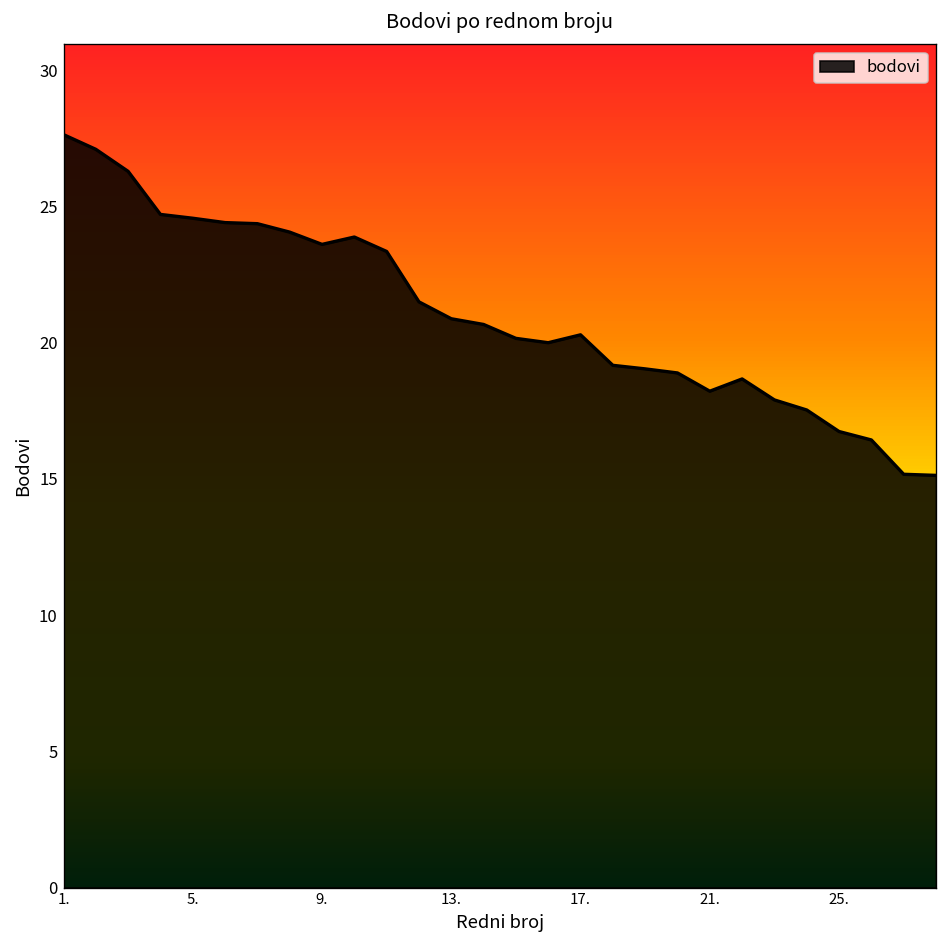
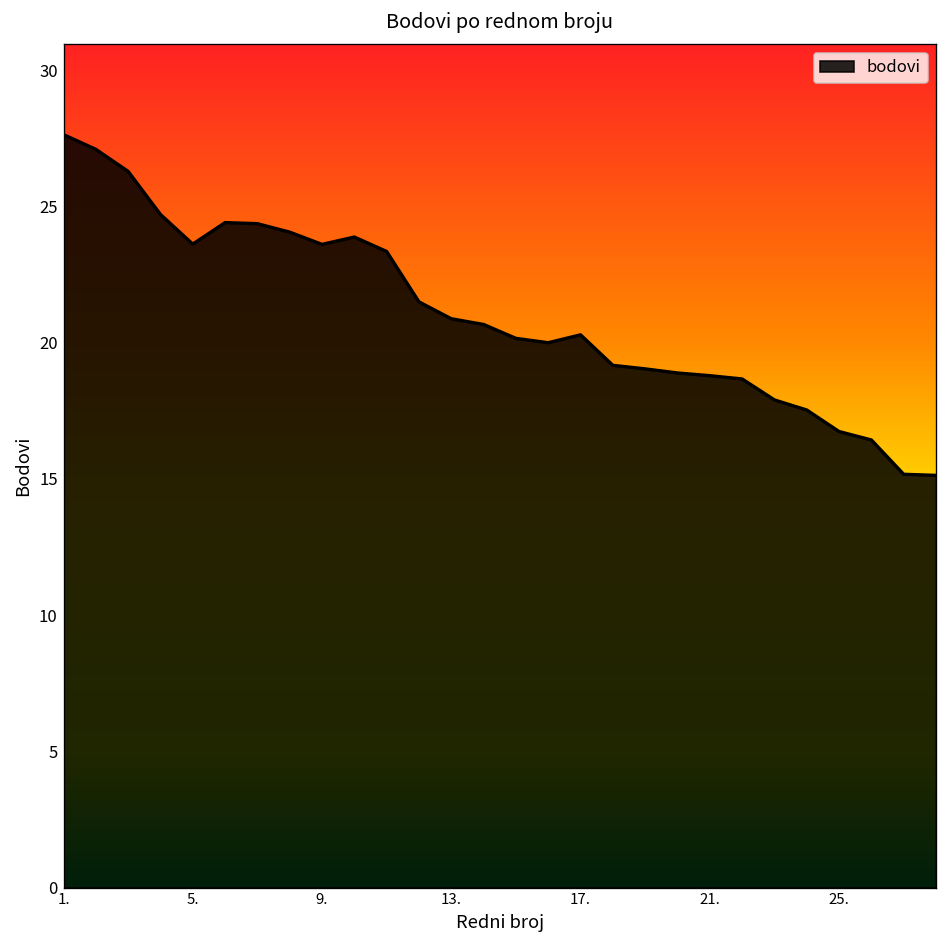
5.: 24.6 -> 23.6
21.: 18.2 -> 18.8
